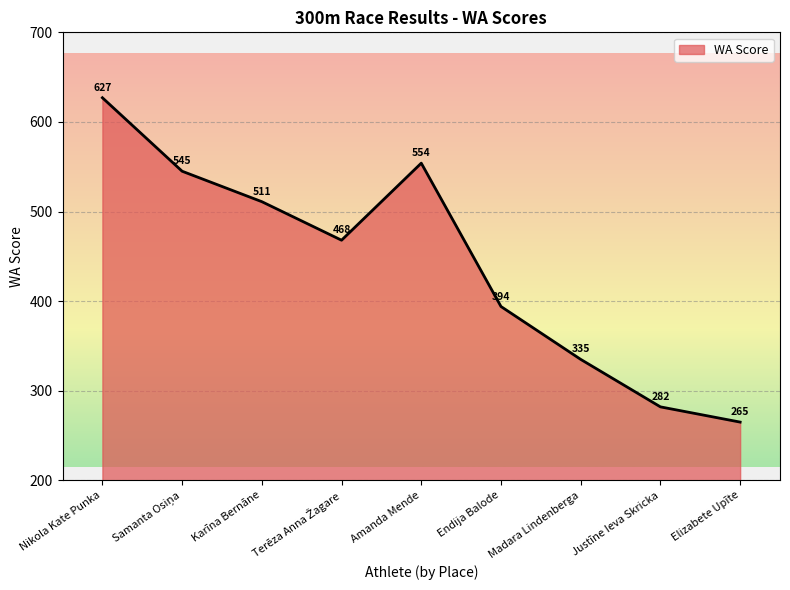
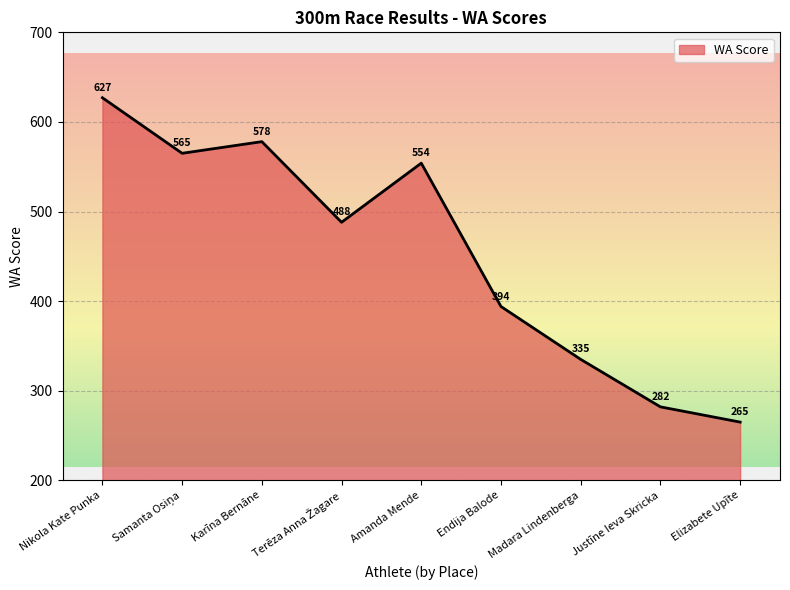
Samanta Osiņa: 545 -> 565
Karīna Bernāne: 511 -> 578
Terēza Anna Žagare: 468 -> 488
